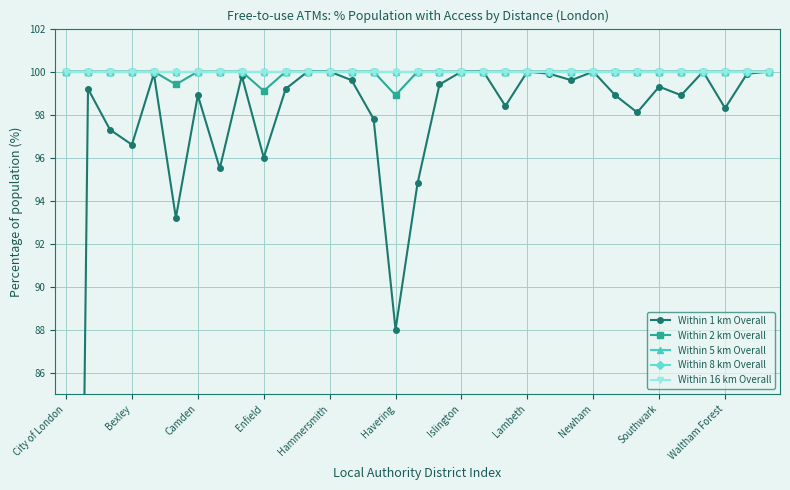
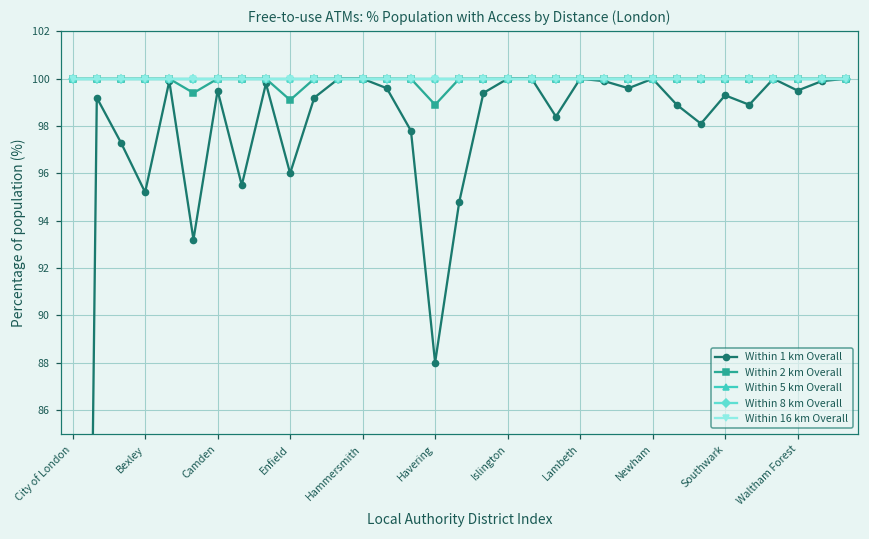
Within 1 km Overall, Bexley: 96.6 -> 95.2
Within 1 km Overall, Camden: 98.9 -> 99.5
Within 1 km Overall, Waltham Forest: 98.3 -> 99.5
